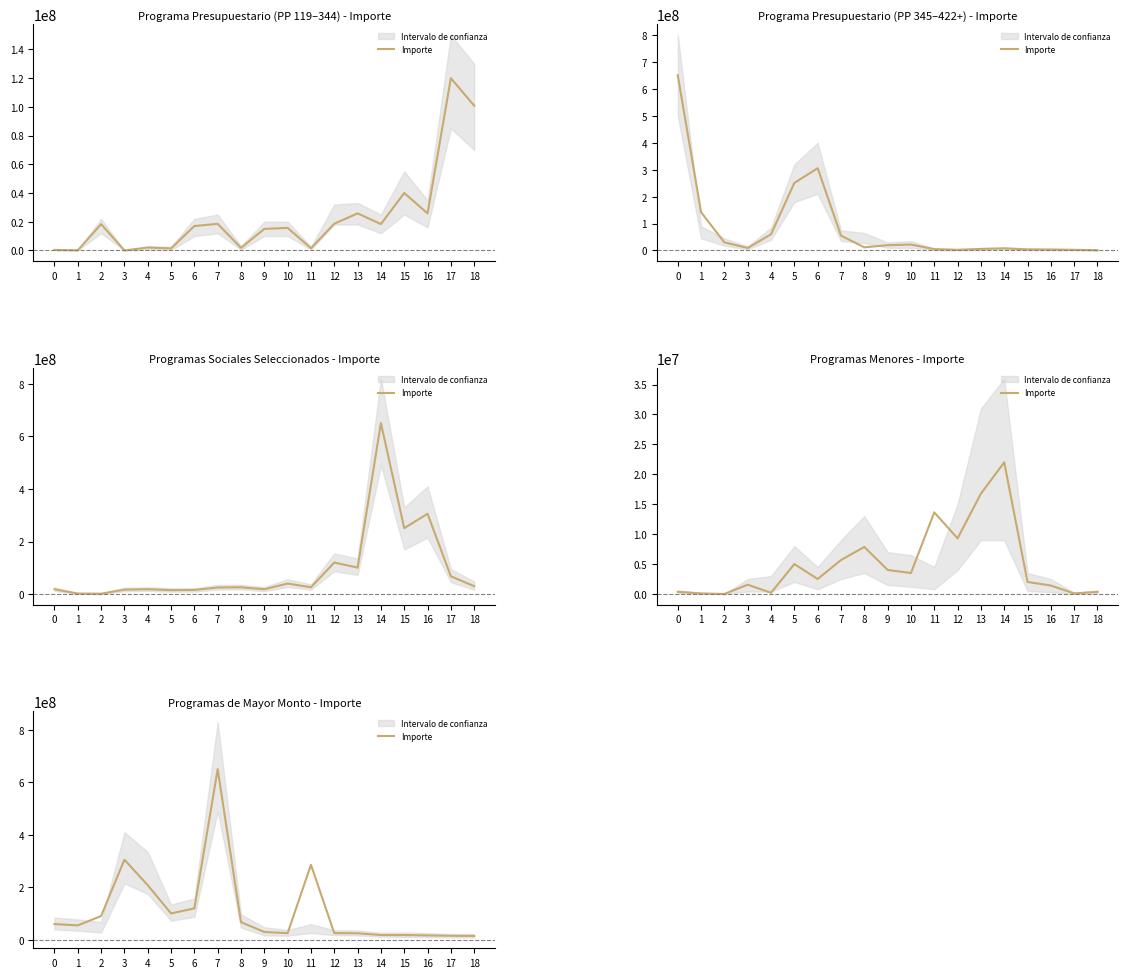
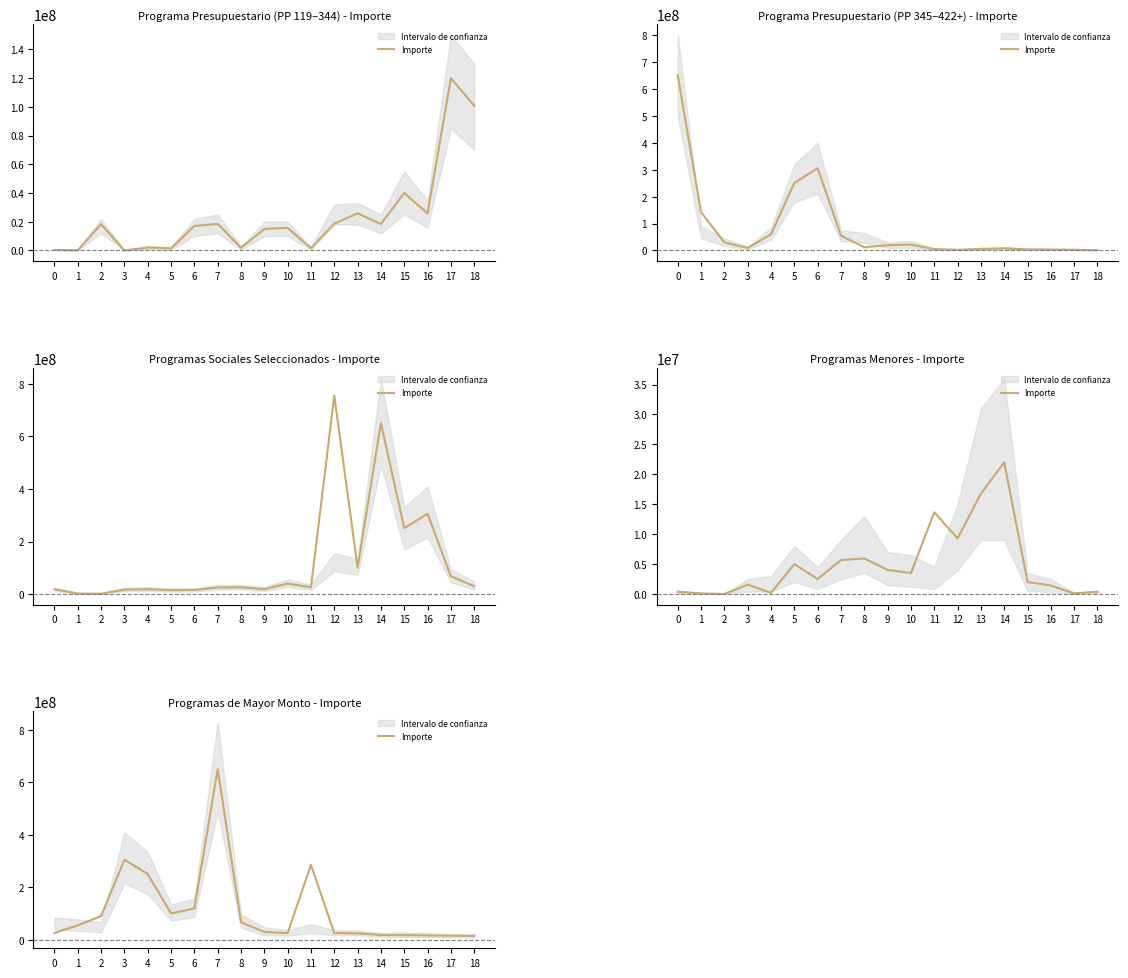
Programas Sociales Seleccionados - Importe, Importe, 12: 120000000 -> 760000000
Programas Menores - Importe, Importe, 8: 8000000 -> 6000000
Programas de Mayor Monto - Importe, Importe, 0: 60000000 -> 30000000
Programas de Mayor Monto - Importe, Importe, 4: 210000000 -> 250000000
